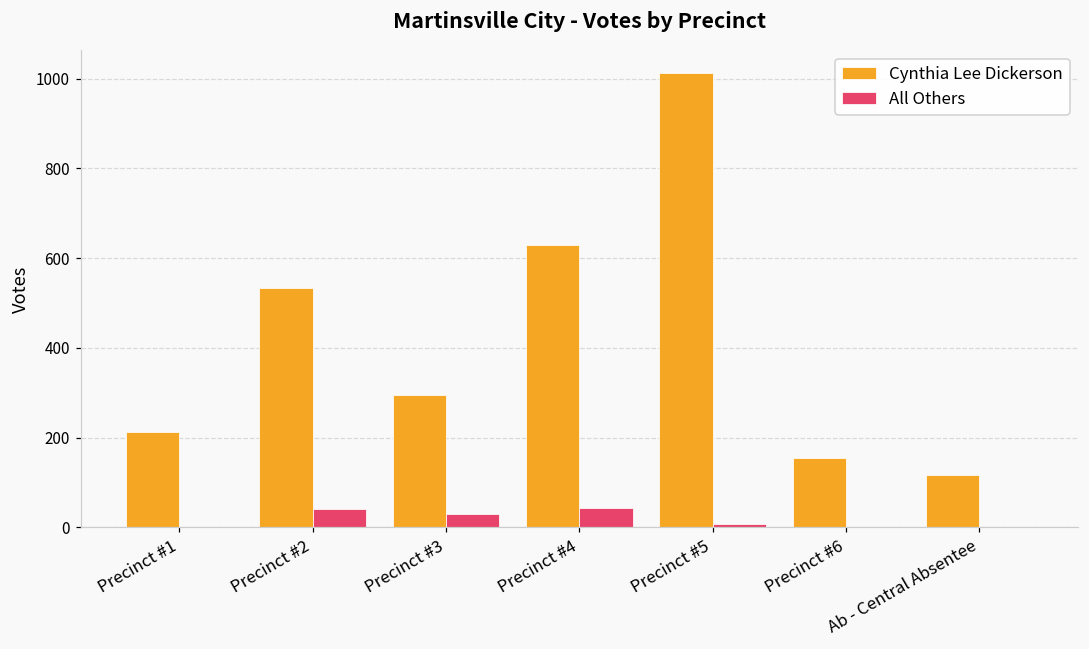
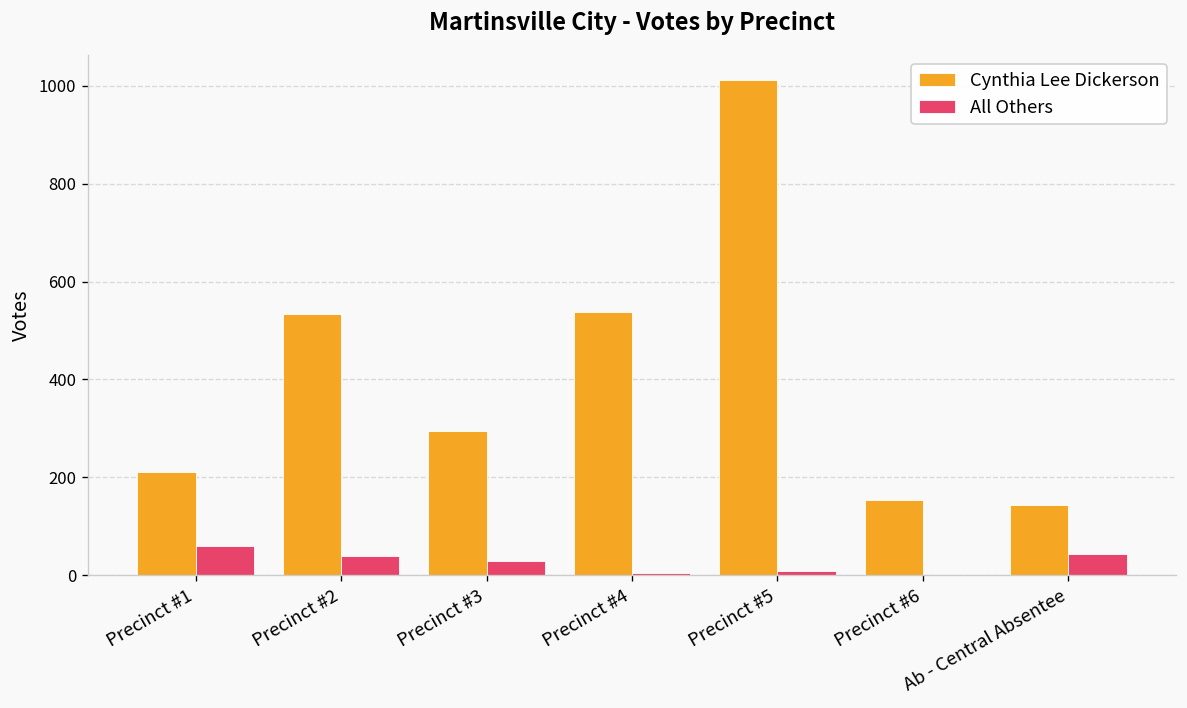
All Others, Precinct #1: 0 -> 60
Cynthia Lee Dickerson, Precinct #4: 630 -> 540
All Others, Precinct #4: 40 -> 10
Cynthia Lee Dickerson, Ab - Central Absentee: 120 -> 140
All Others, Ab - Central Absentee: 0 -> 40
